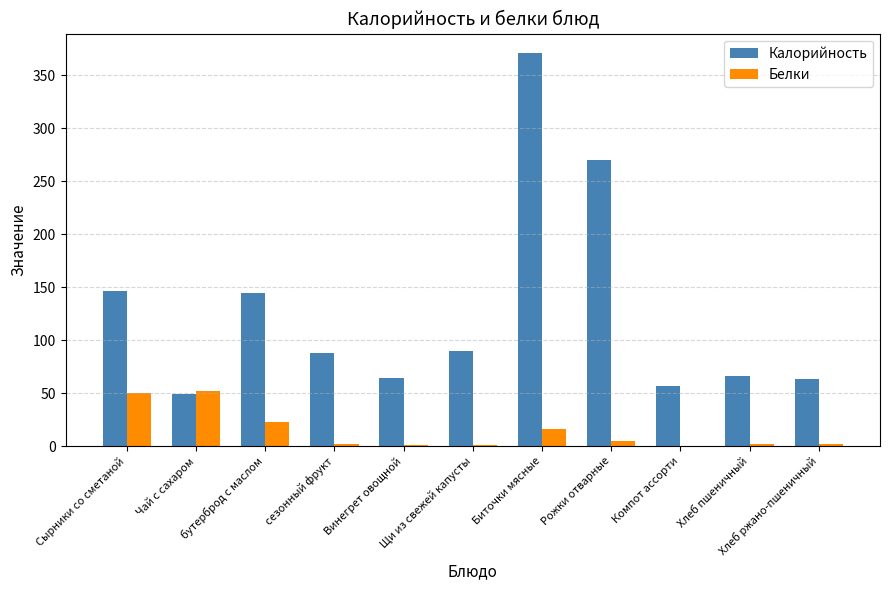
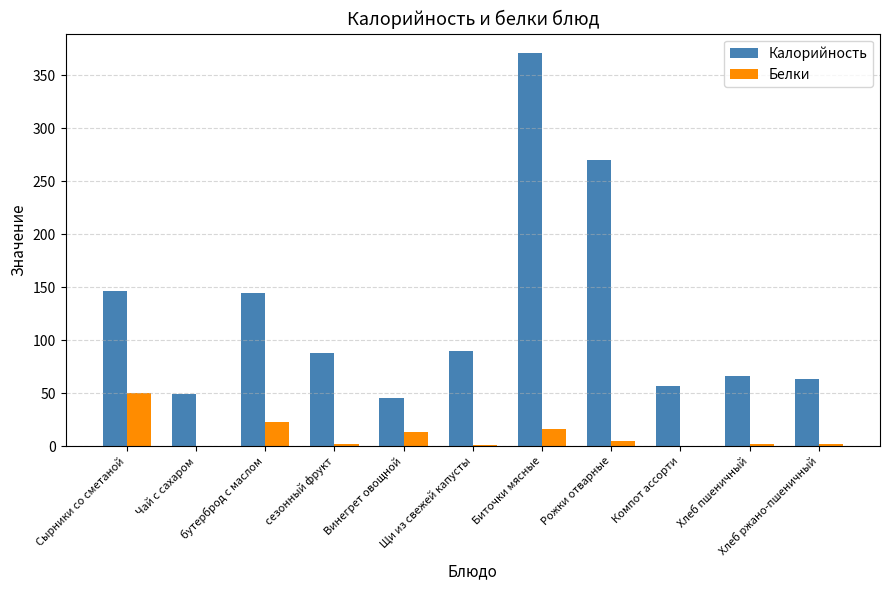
Белки, Чай с сахаром: 52 -> 0
Калорийность, Винегрет овощной: 64 -> 45
Белки, Винегрет овощной: 1 -> 13
